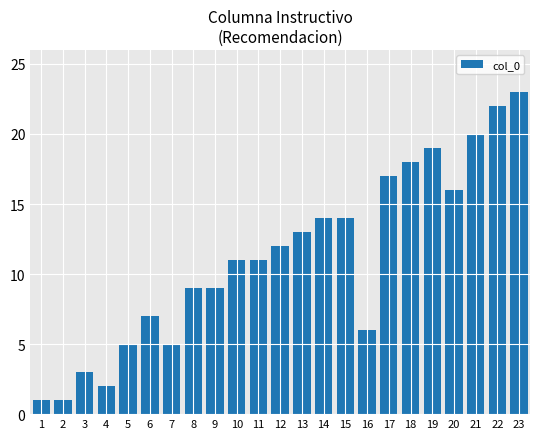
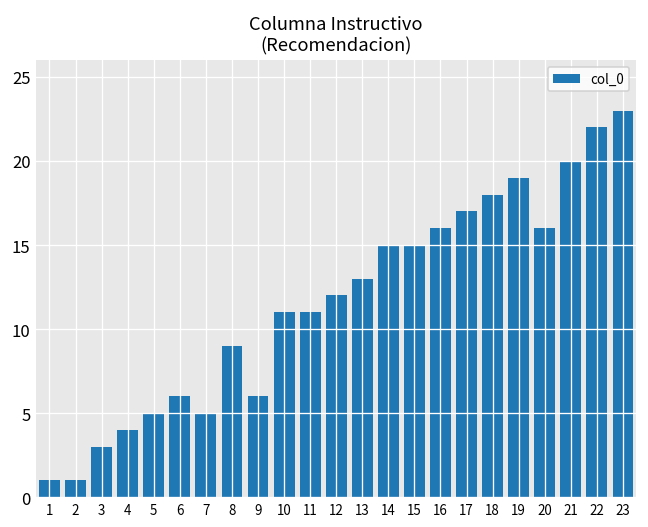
4: 2 -> 4
6: 7 -> 6
9: 9 -> 6
14: 14 -> 15
15: 14 -> 15
16: 6 -> 16
